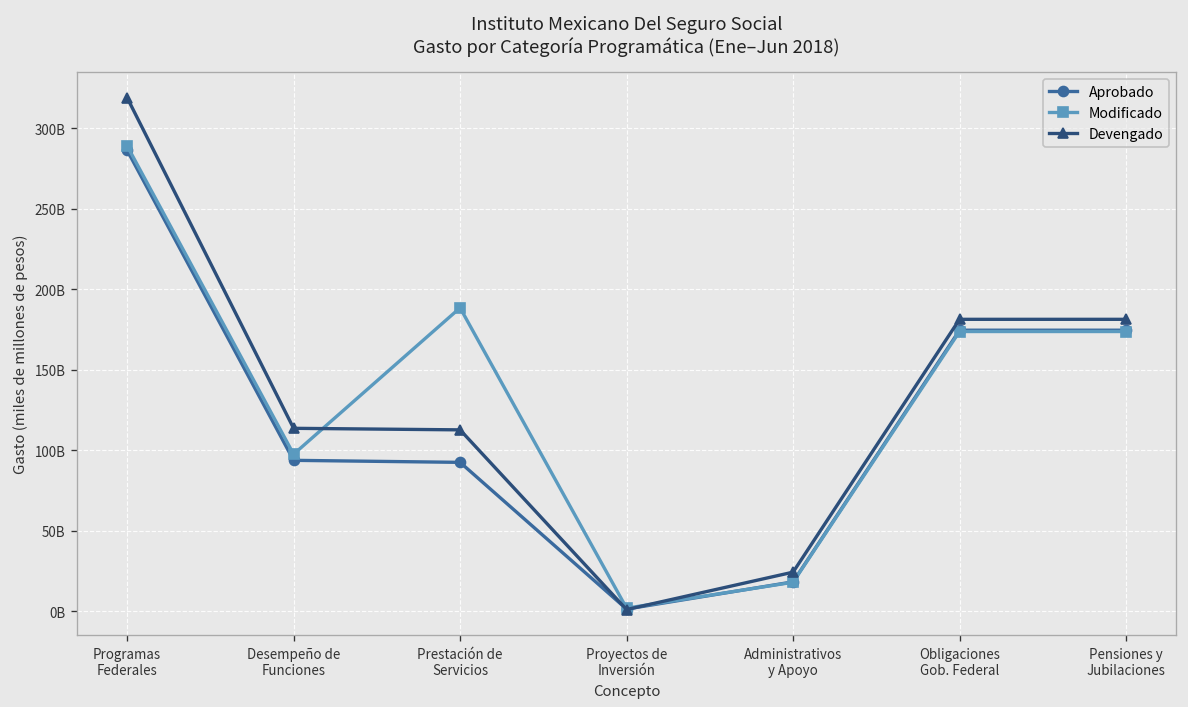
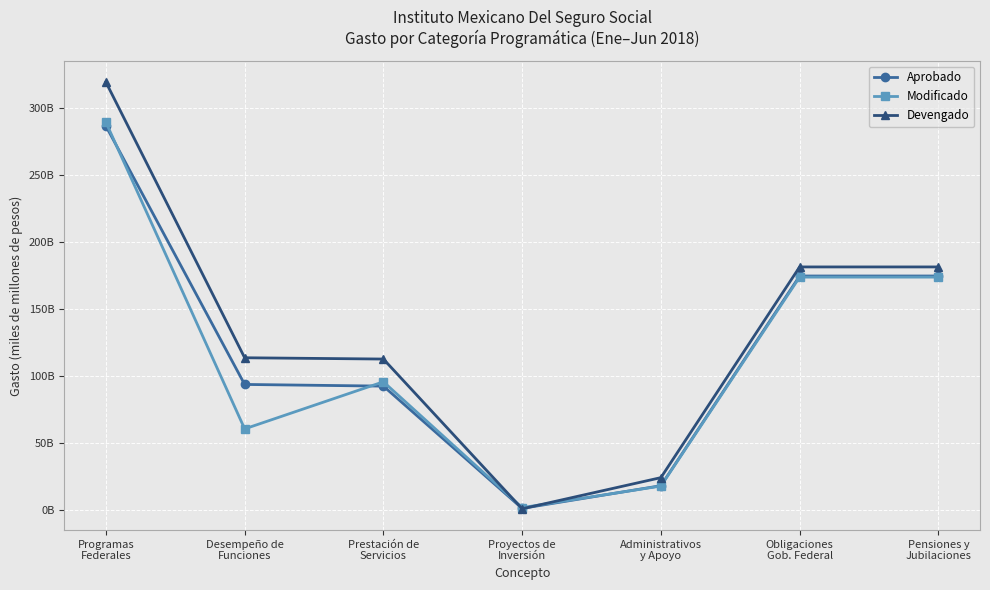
Modificado, Desempeño de Funciones: 97000000000 -> 61000000000
Modificado, Prestación de Servicios: 188000000000 -> 96000000000
